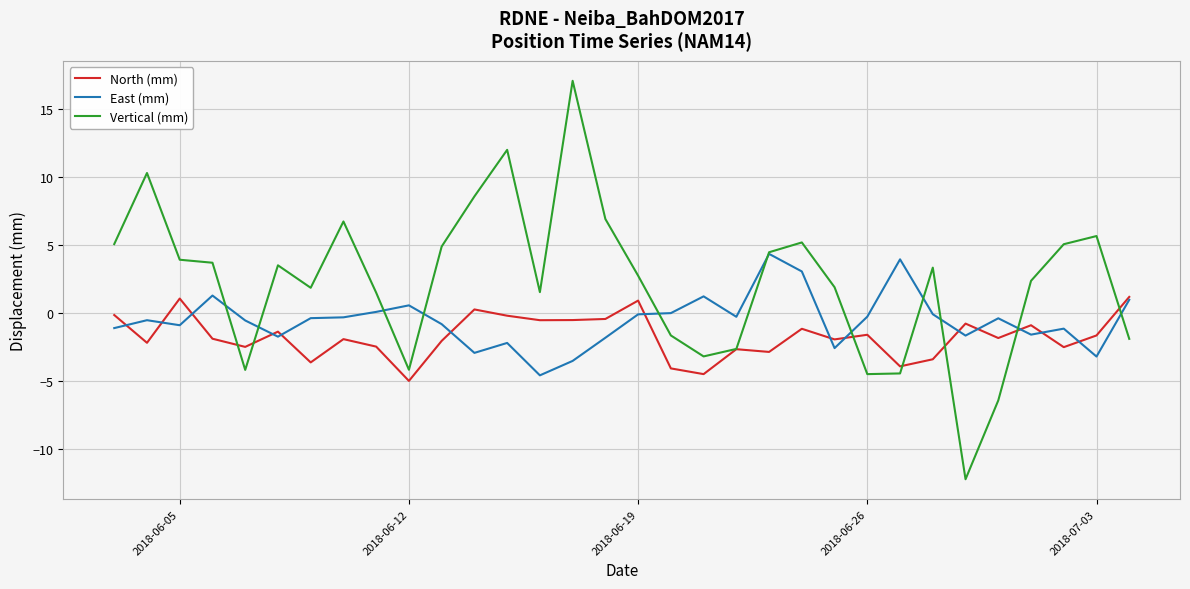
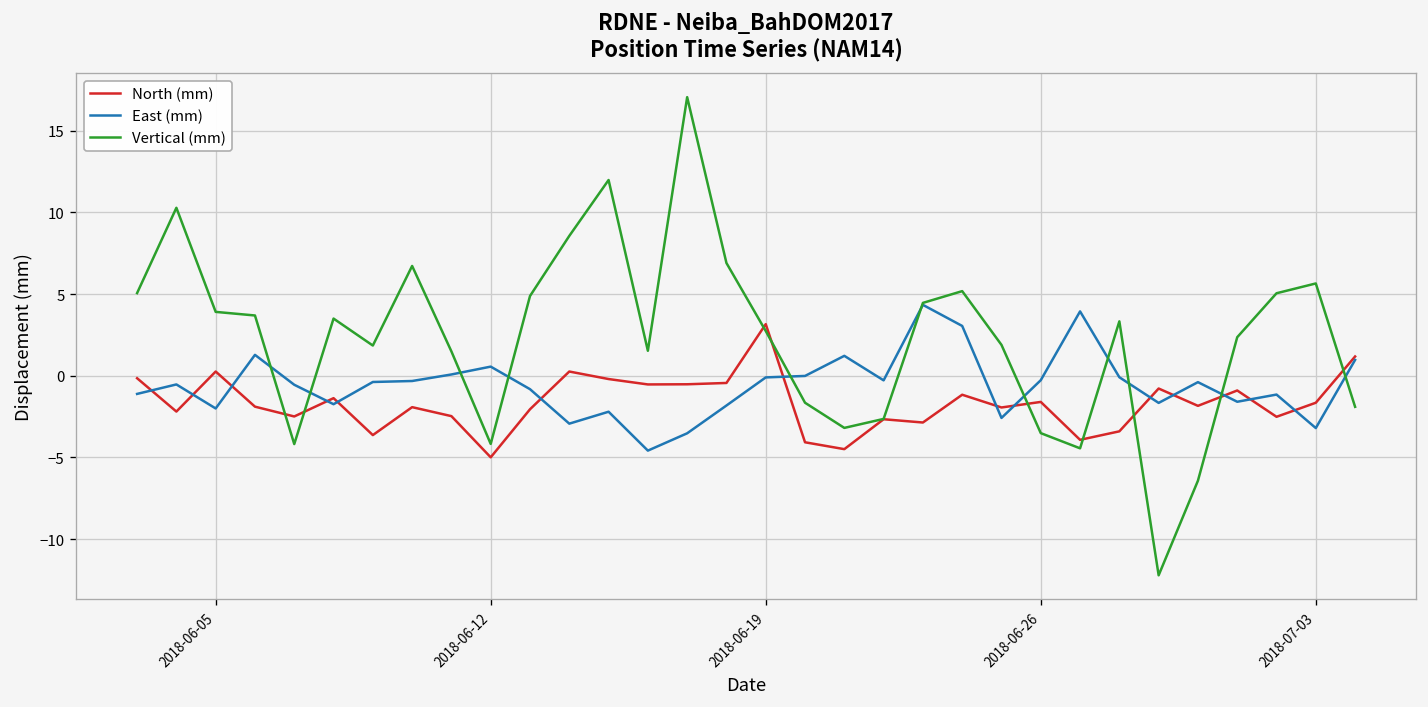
North (mm), 2018-06-05: 1.1 -> 0.3
East (mm), 2018-06-05: -0.9 -> -2.0
North (mm), 2018-06-19: 0.9 -> 3.2
Vertical (mm), 2018-06-26: -4.5 -> -3.5
